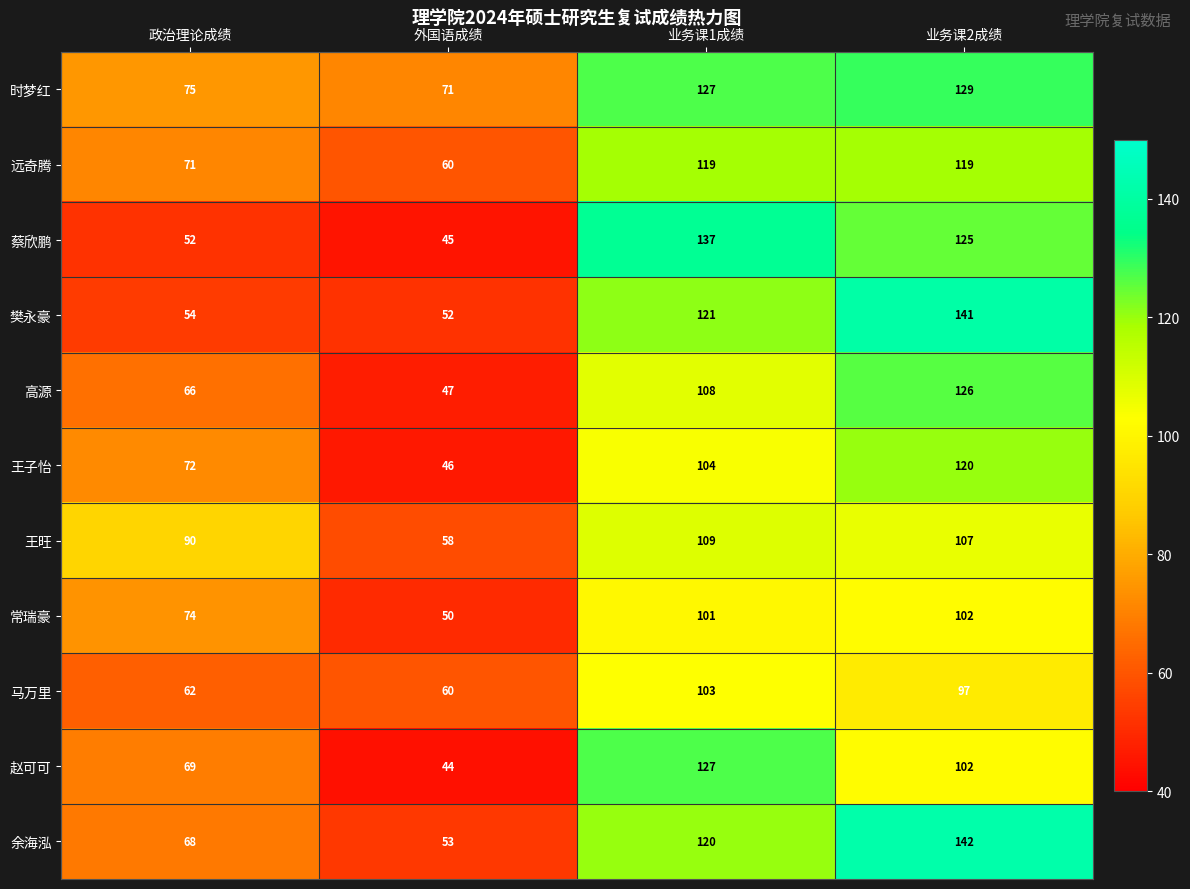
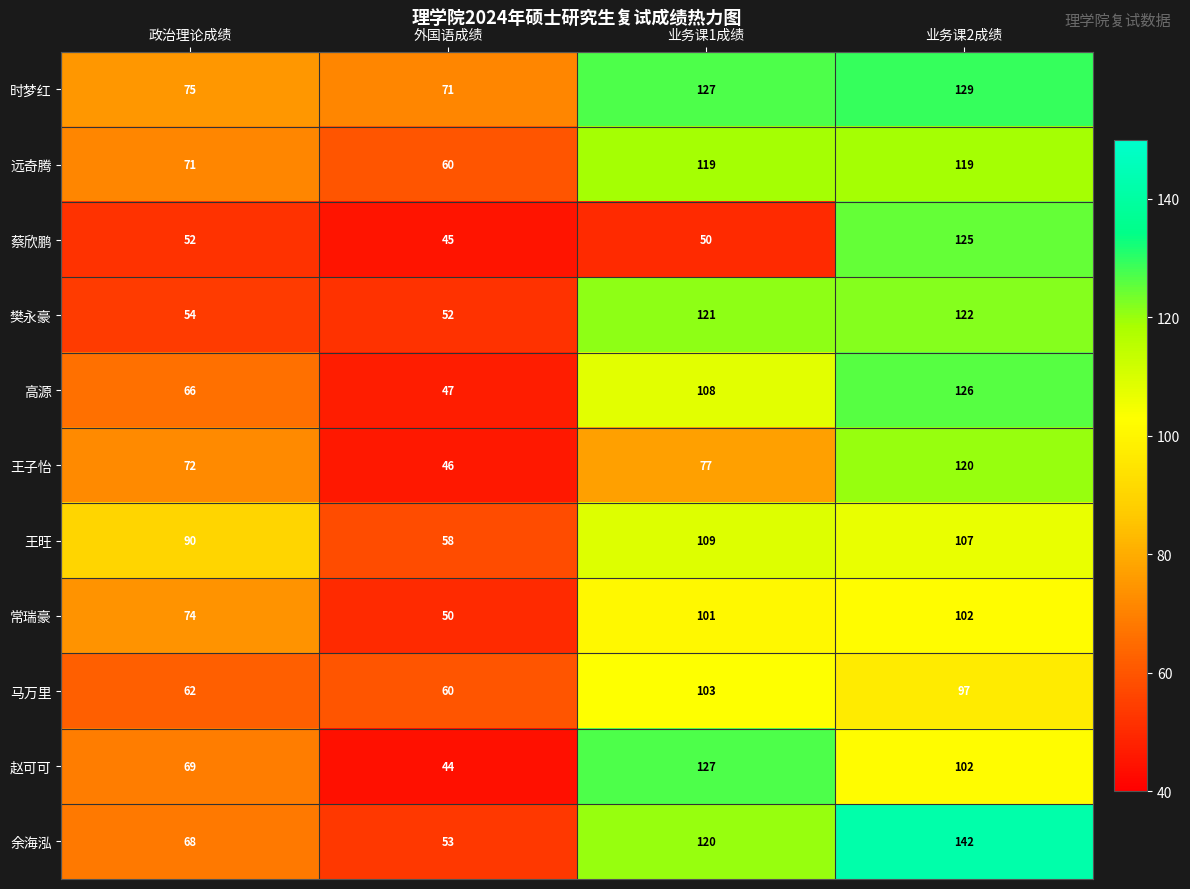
蔡欣鹏, 业务课1成绩: 137 -> 50
樊永豪, 业务课2成绩: 141 -> 122
王子怡, 业务课1成绩: 104 -> 77
